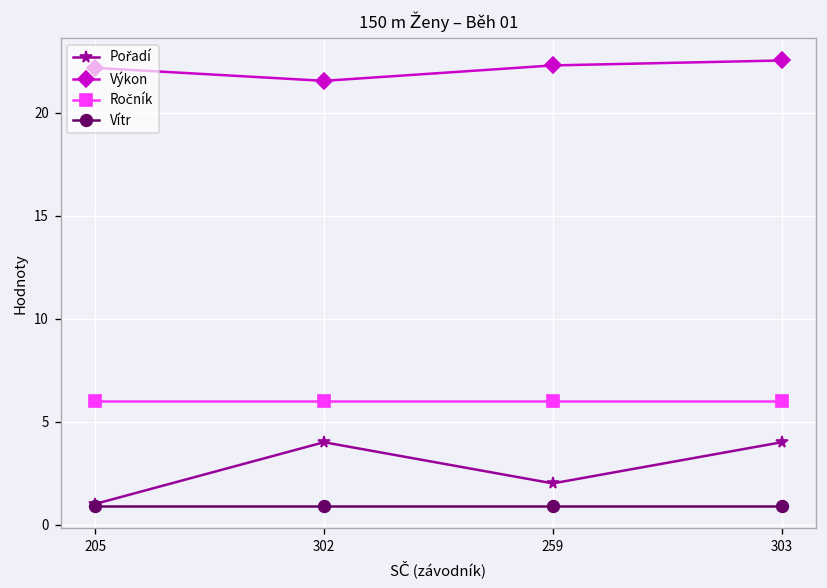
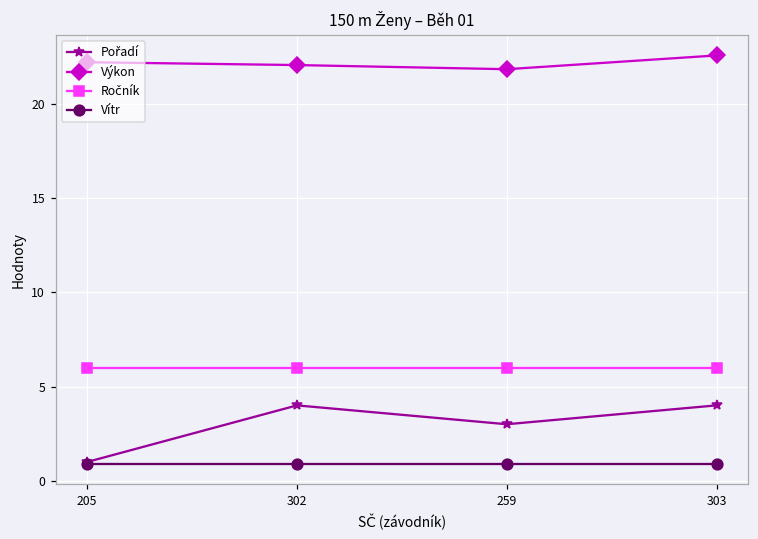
Výkon, 302: 21.6 -> 22.0
Pořadí, 259: 2 -> 3
Výkon, 259: 22.3 -> 21.8
